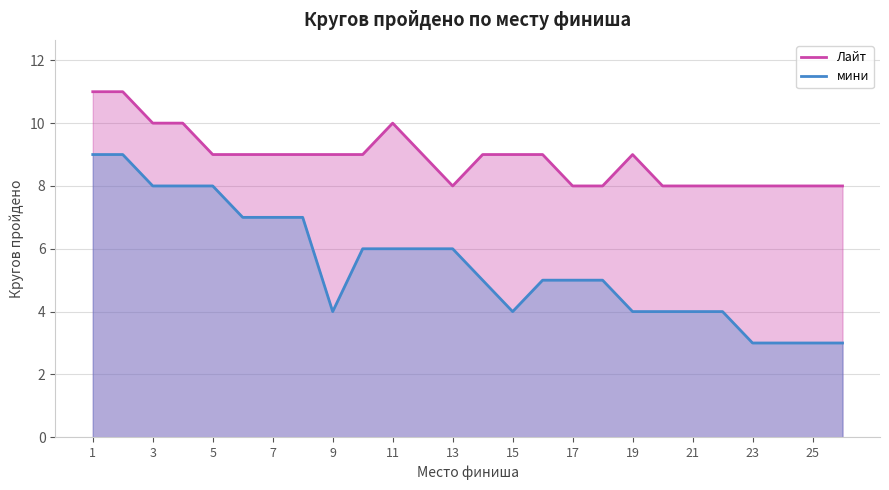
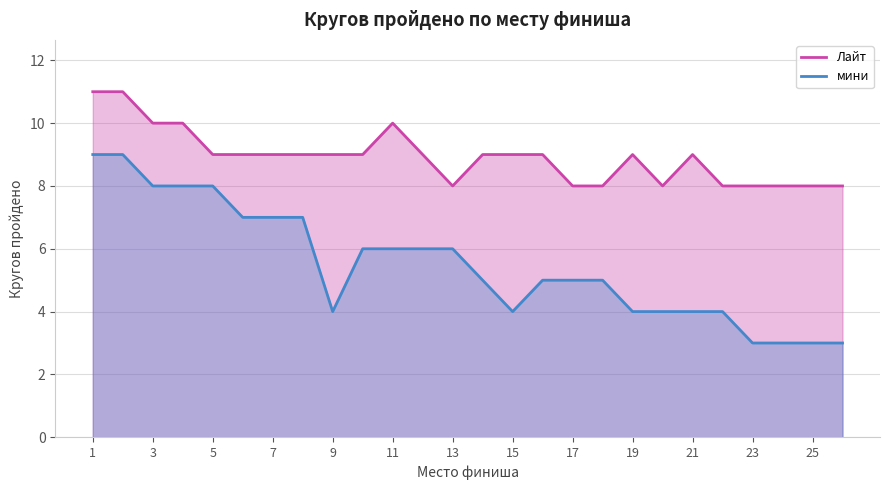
Лайт, 21: 8 -> 9
